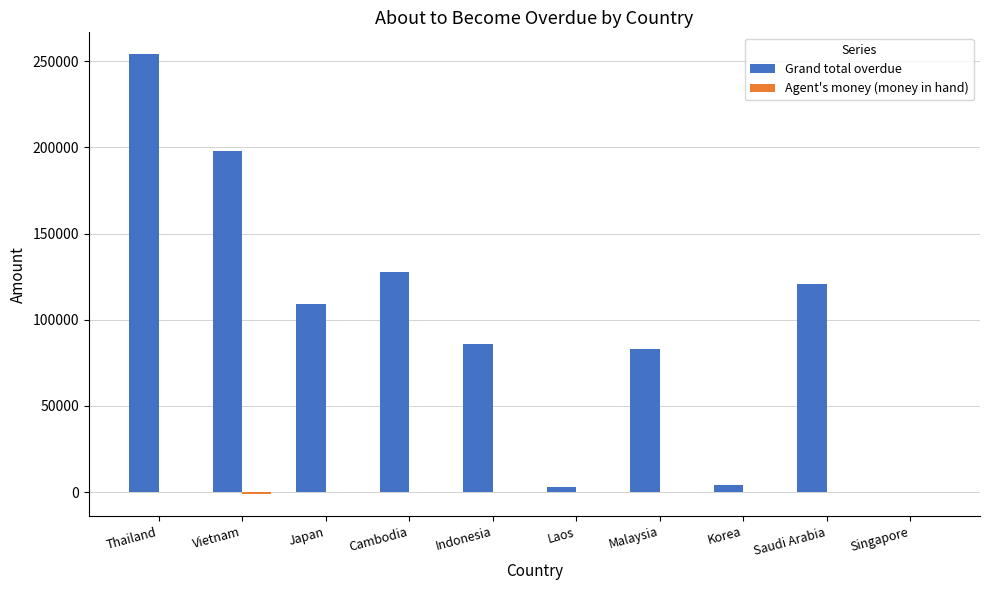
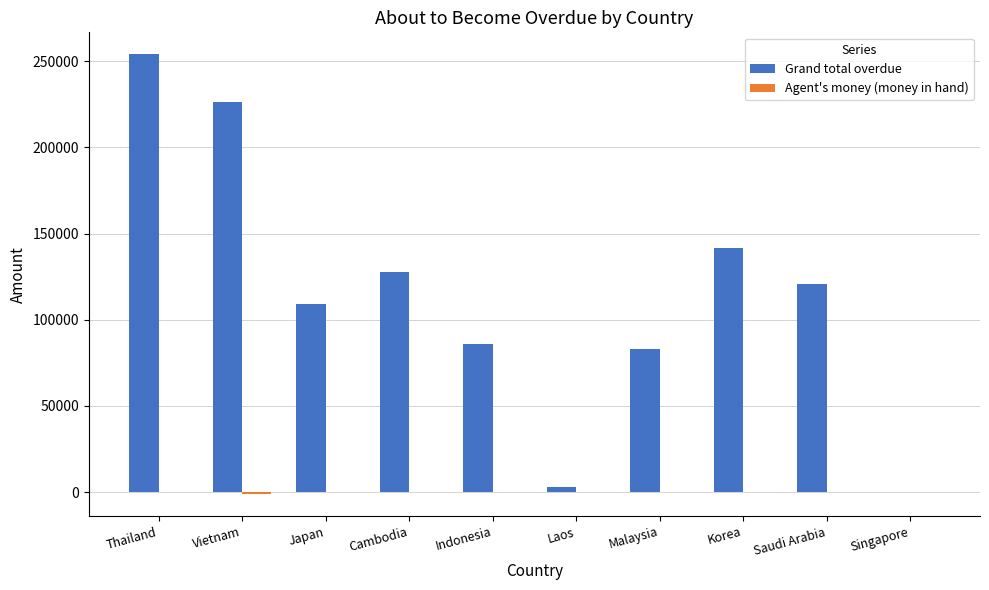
Grand total overdue, Vietnam: 198000 -> 226000
Grand total overdue, Korea: 4000 -> 141000
